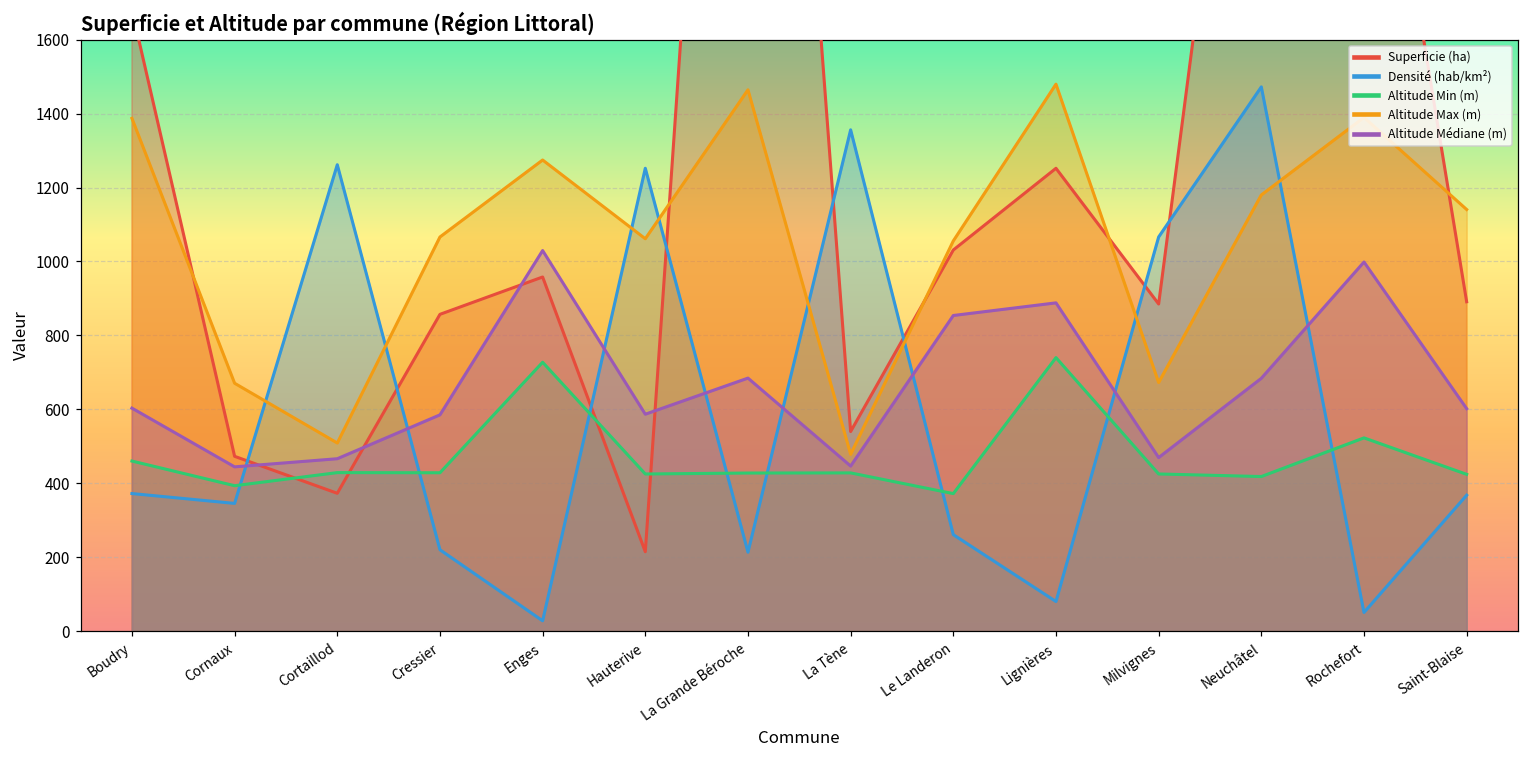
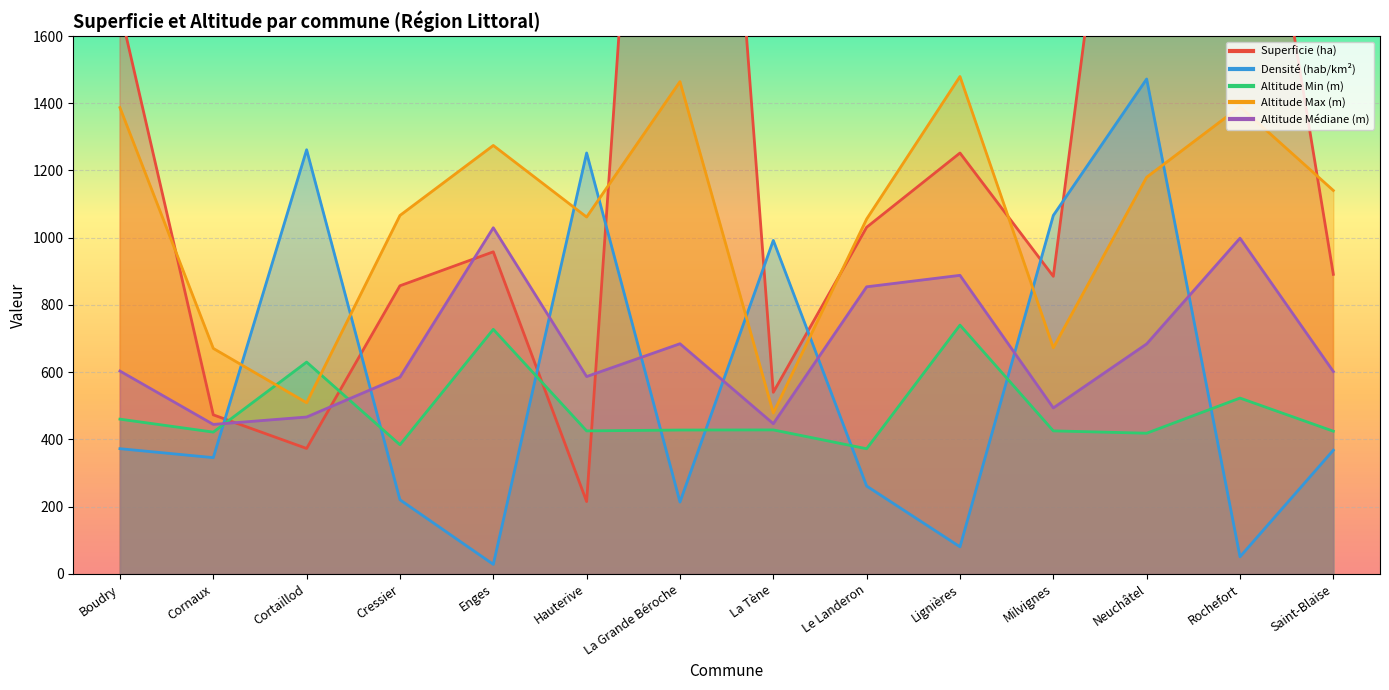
Altitude Min (m), Cornaux: 390 -> 420
Altitude Min (m), Cortaillod: 430 -> 630
Altitude Min (m), Cressier: 430 -> 380
Densité (hab/km²), La Tène: 1360 -> 990
Altitude Médiane (m), Milvignes: 470 -> 490
